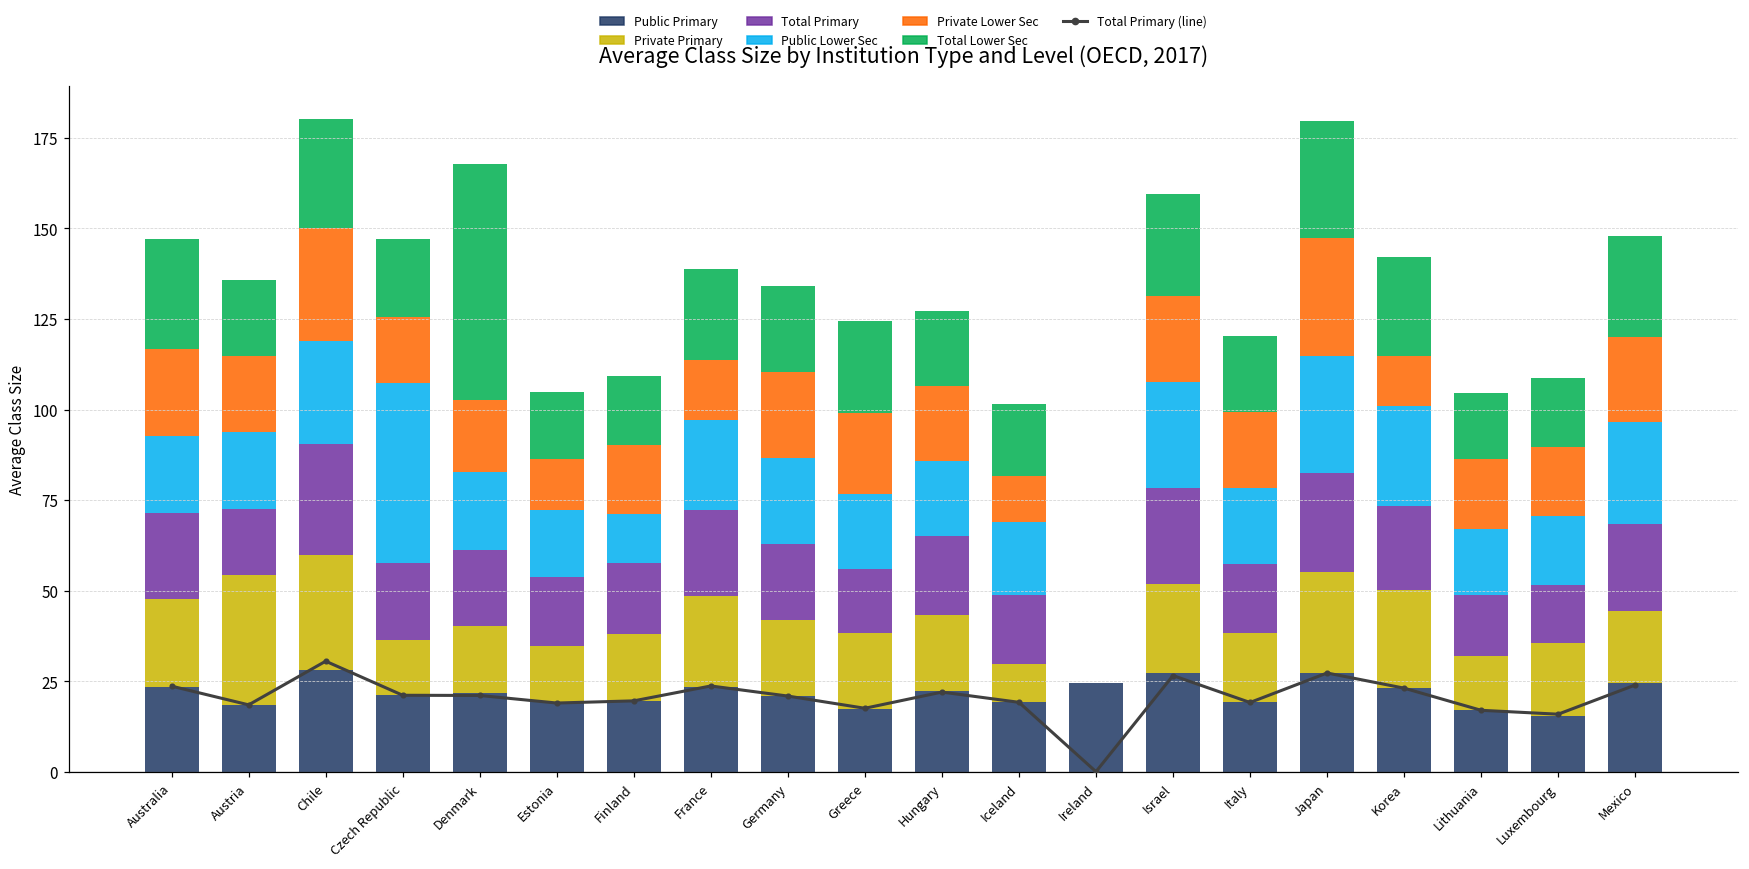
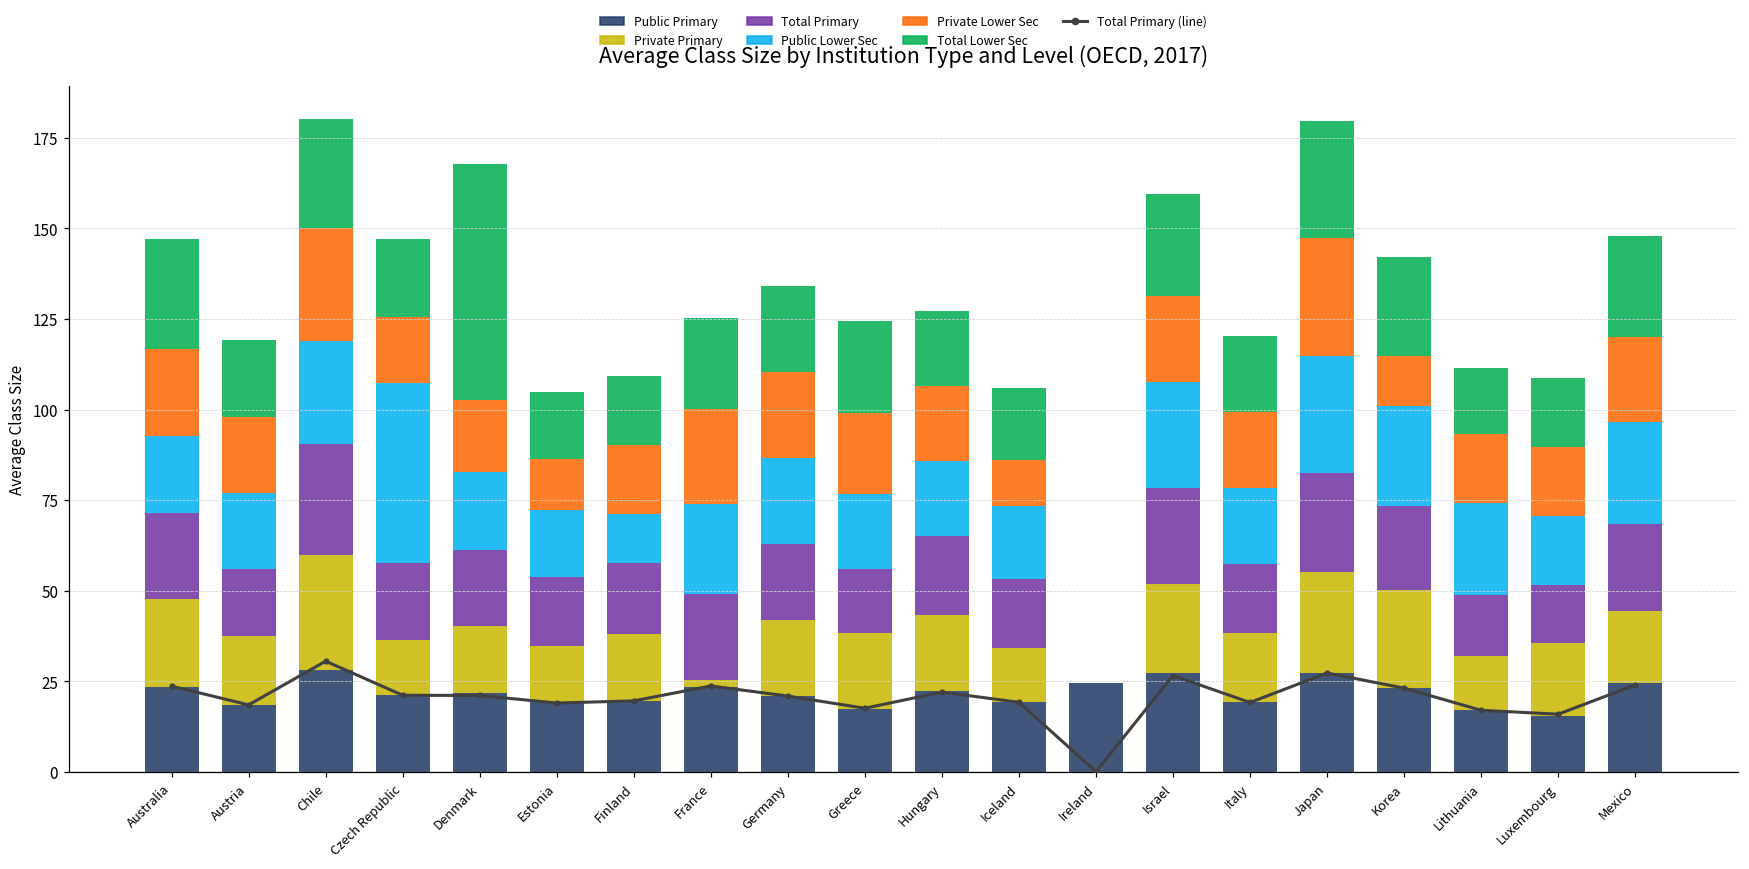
Private Primary, Austria: 36 -> 19
Private Primary, France: 25 -> 2
Private Lower Sec, France: 17 -> 26
Private Primary, Iceland: 10 -> 15
Public Lower Sec, Lithuania: 18 -> 25
